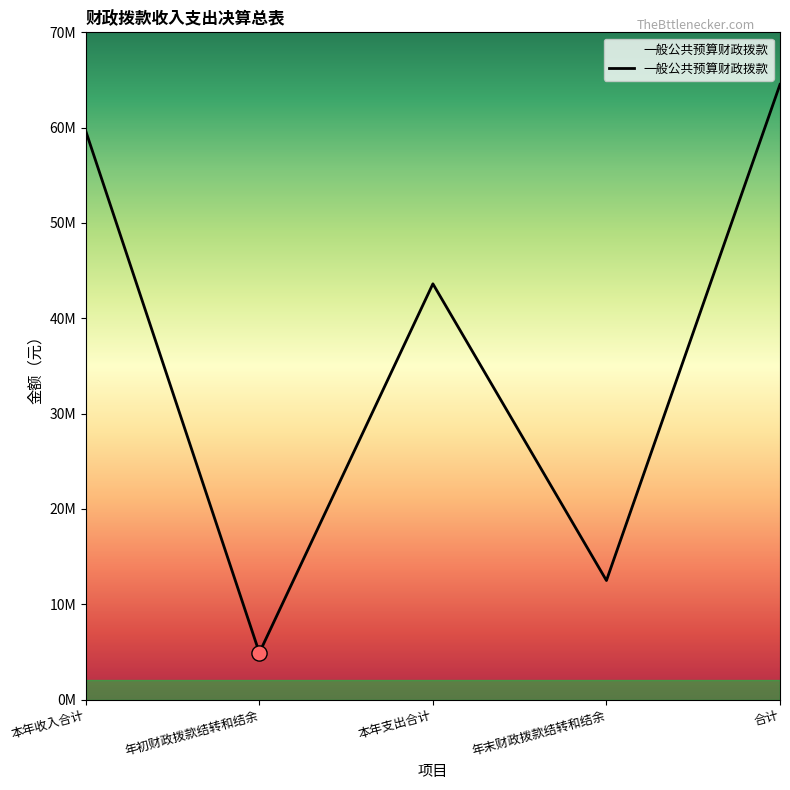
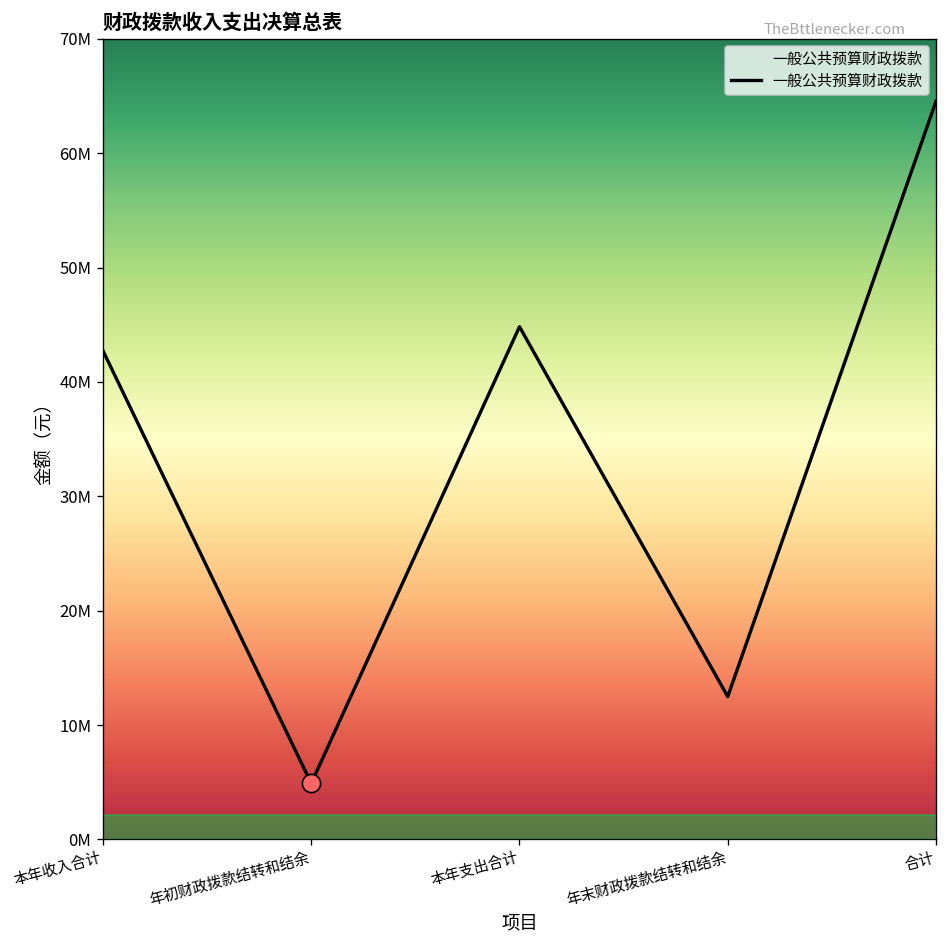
一般公共预算财政拨款, 本年收入合计: 60000000 -> 43000000
一般公共预算财政拨款, 本年支出合计: 44000000 -> 45000000
